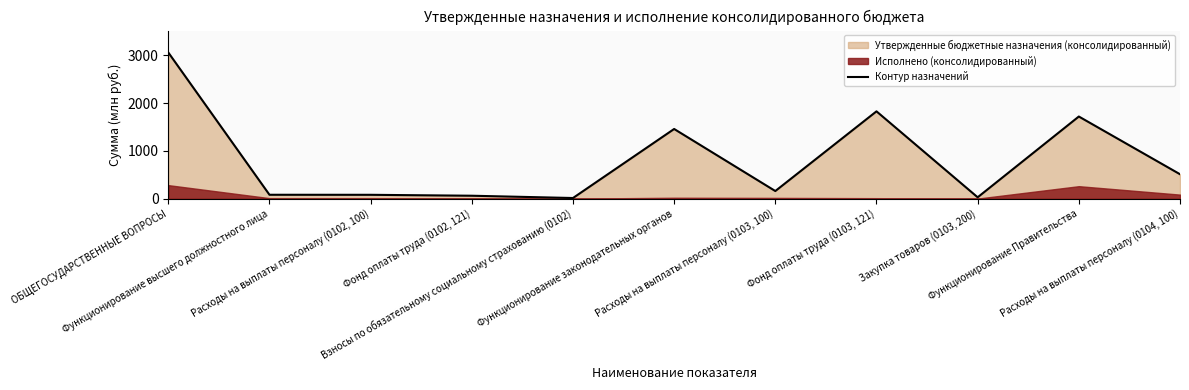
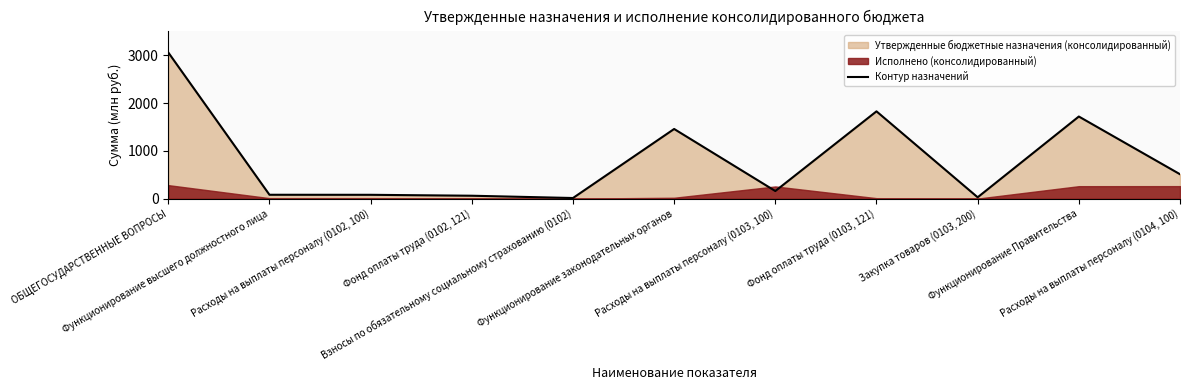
Исполнено (консолидированный), Расходы на выплаты персоналу (0103, 100): 0 -> 300
Исполнено (консолидированный), Расходы на выплаты персоналу (0104, 100): 100 -> 300
